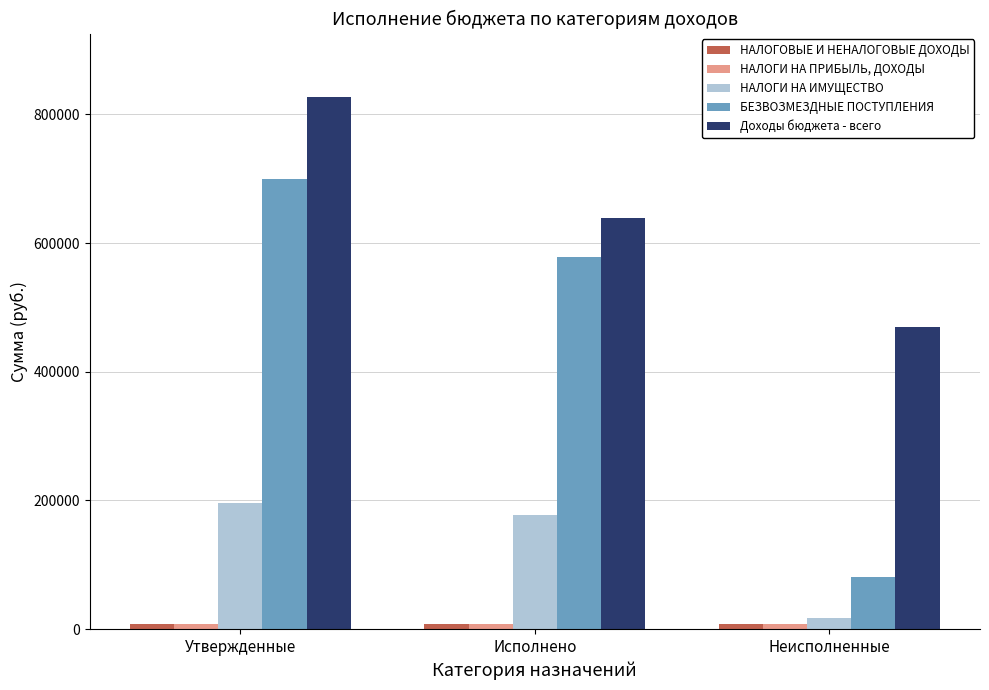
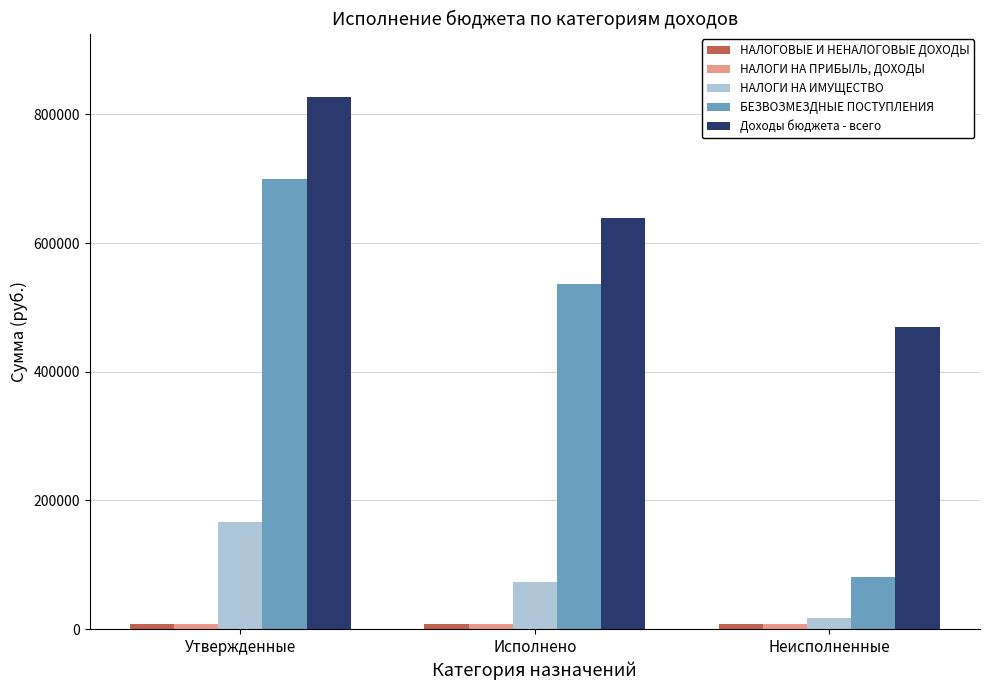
НАЛОГИ НА ИМУЩЕСТВО, Утвержденные: 200000 -> 170000
НАЛОГИ НА ИМУЩЕСТВО, Исполнено: 180000 -> 70000
БЕЗВОЗМЕЗДНЫЕ ПОСТУПЛЕНИЯ, Исполнено: 580000 -> 540000
